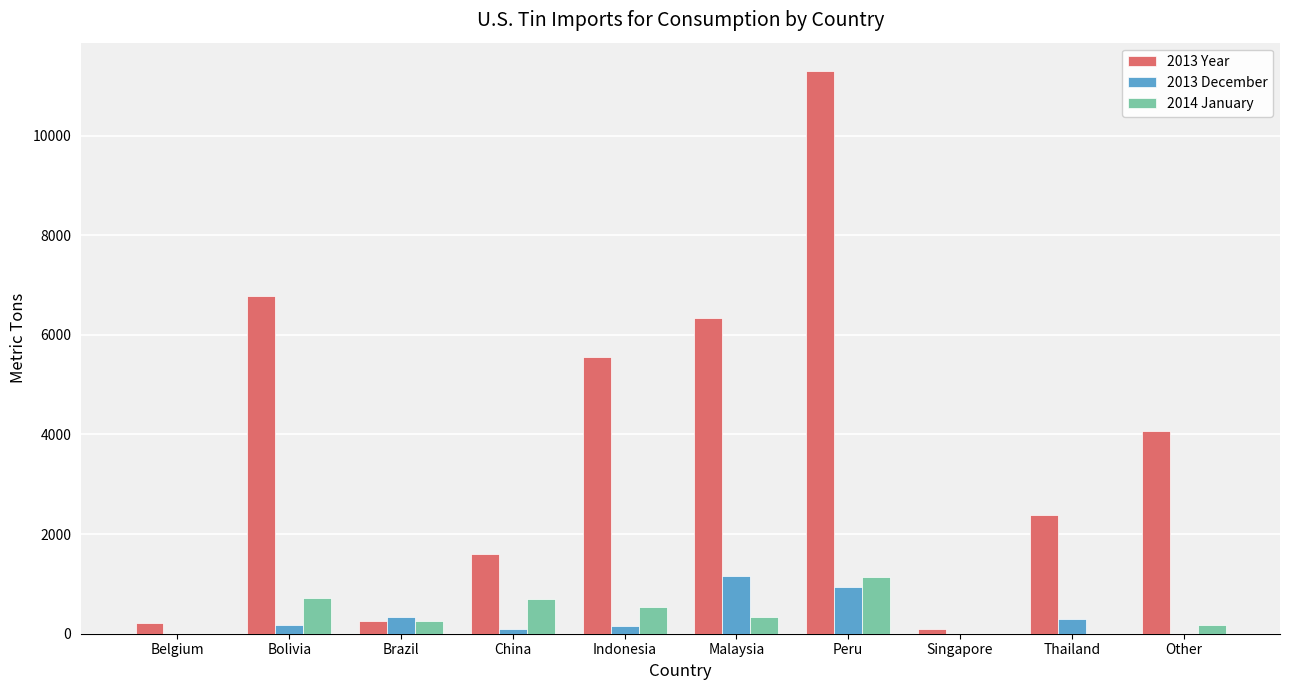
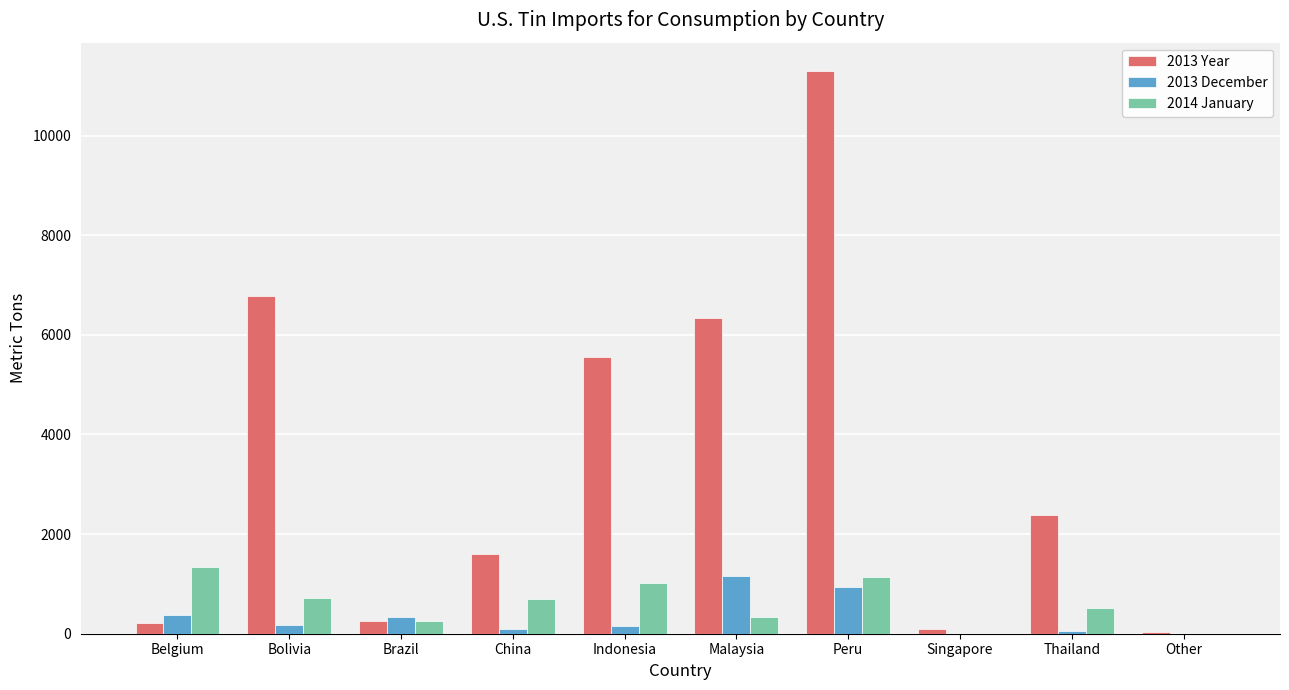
2013 December, Belgium: 0 -> 400
2014 January, Belgium: 0 -> 1300
2014 January, Indonesia: 500 -> 1000
2013 December, Thailand: 300 -> 100
2014 January, Thailand: 0 -> 500
2013 Year, Other: 4100 -> 0
2014 January, Other: 200 -> 0
